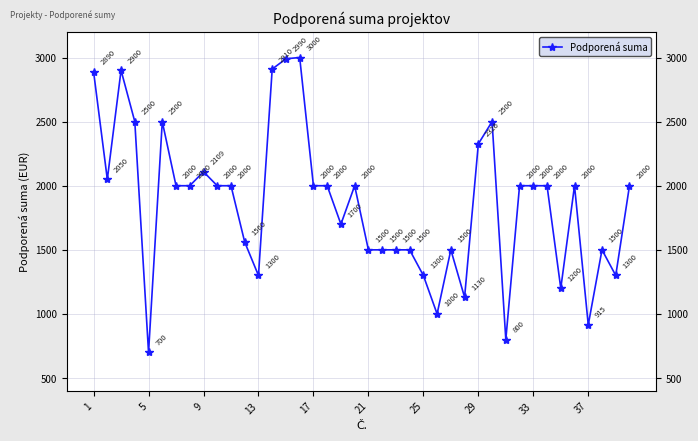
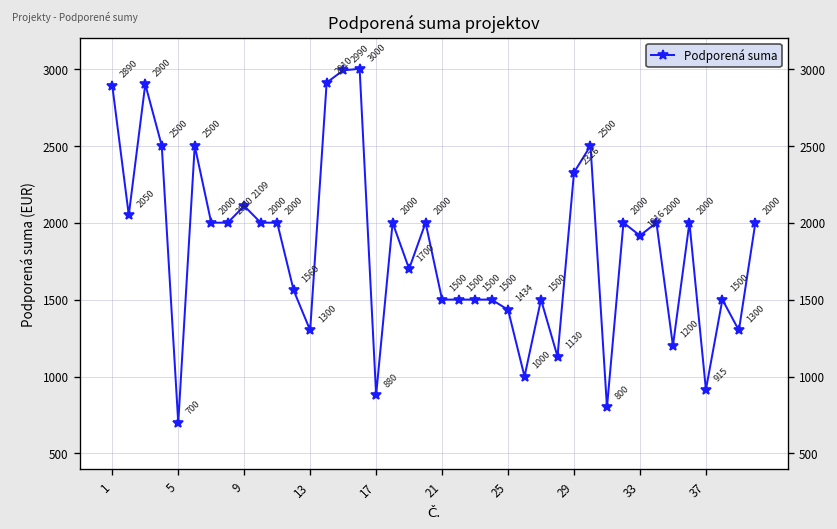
17: 2000 -> 880
25: 1300 -> 1434
33: 2000 -> 1916
